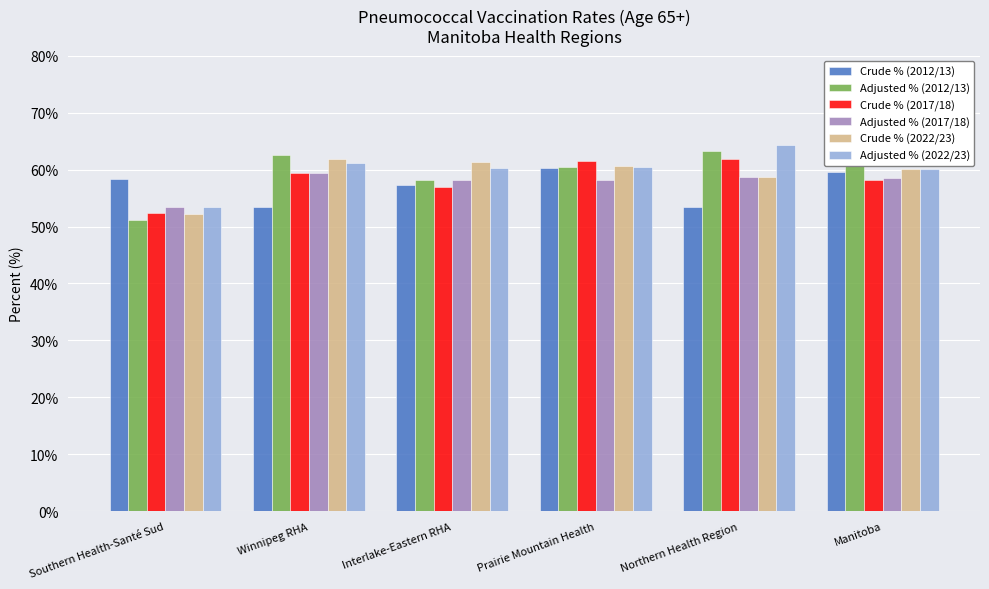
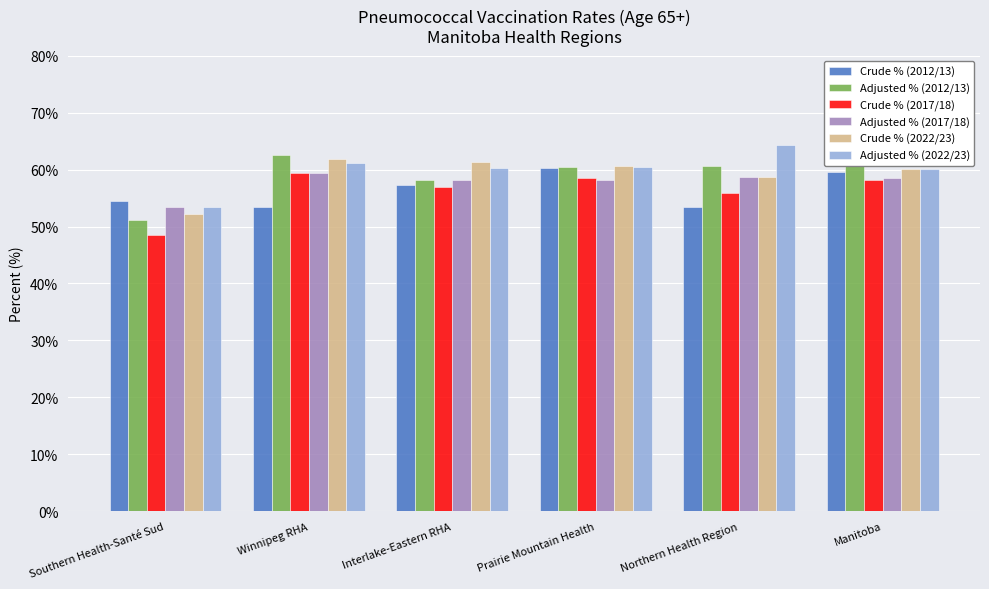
Crude % (2012/13), Southern Health-Santé Sud: 58% -> 55%
Crude % (2017/18), Southern Health-Santé Sud: 52% -> 49%
Crude % (2017/18), Prairie Mountain Health: 62% -> 59%
Adjusted % (2012/13), Northern Health Region: 63% -> 61%
Crude % (2017/18), Northern Health Region: 62% -> 56%
